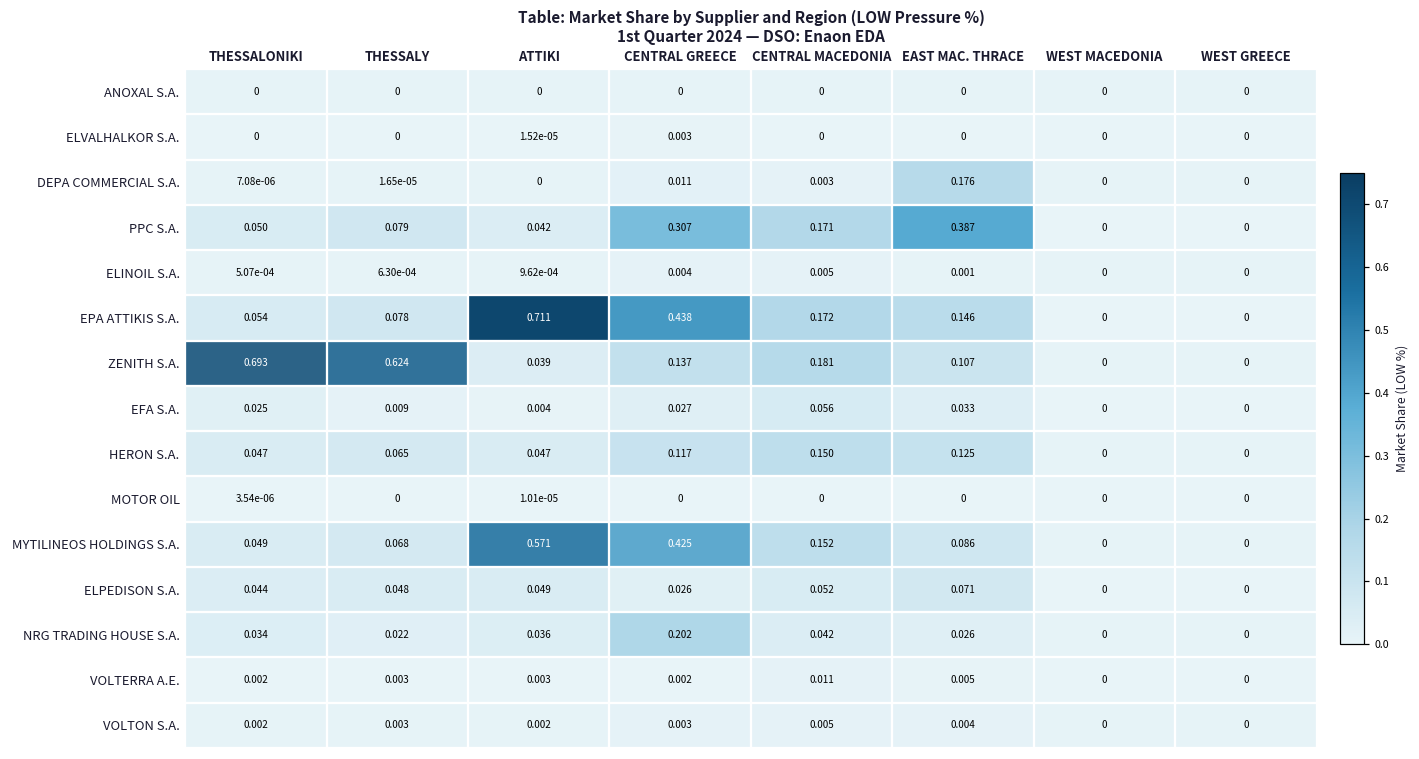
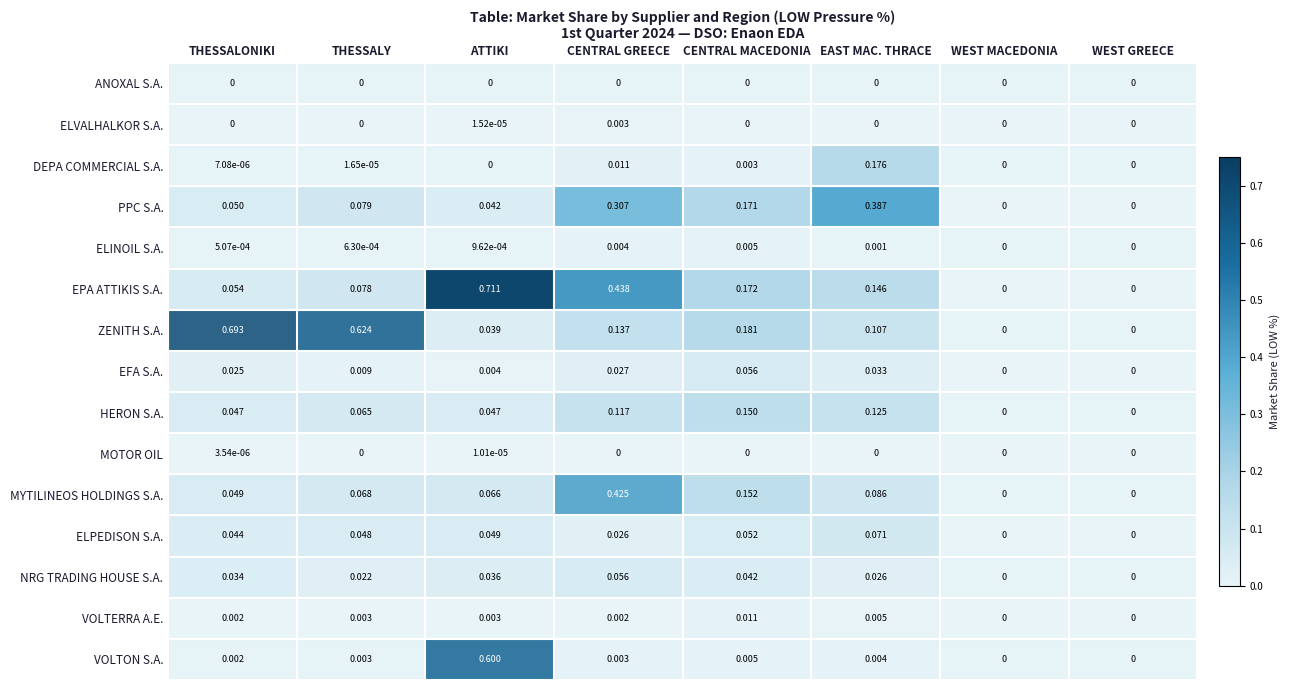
MYTILINEOS HOLDINGS S.A., ATTIKI: 0.571 -> 0.066
NRG TRADING HOUSE S.A., CENTRAL GREECE: 0.202 -> 0.056
VOLTON S.A., ATTIKI: 0.002 -> 0.600
